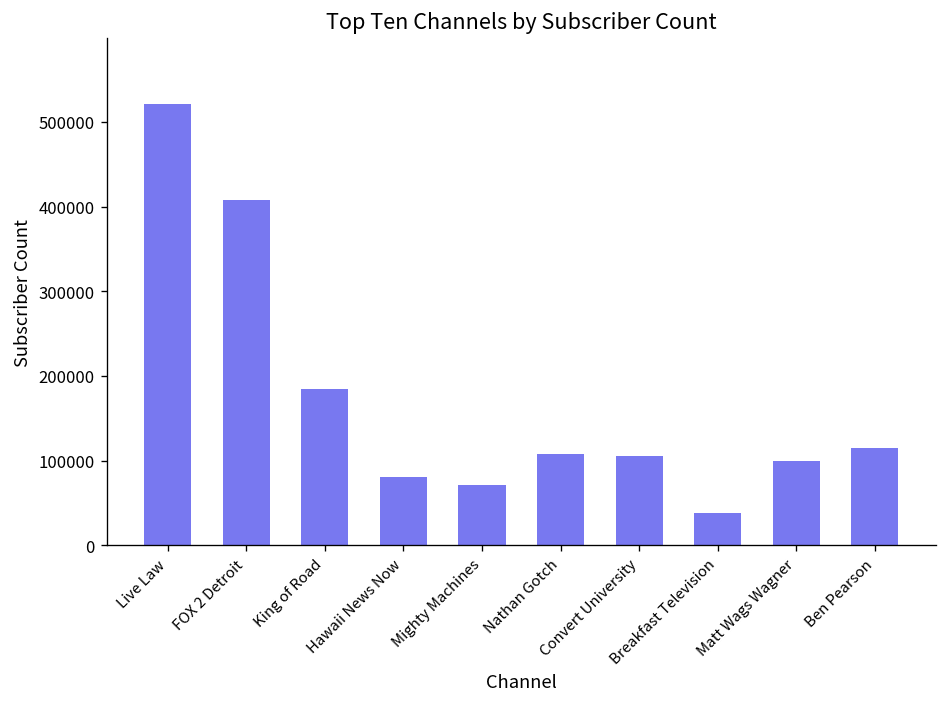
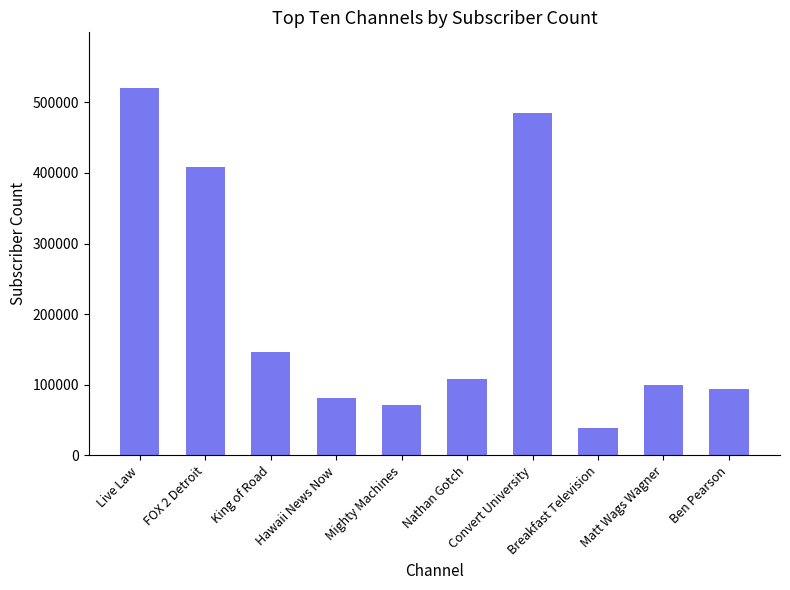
King of Road: 180000 -> 150000
Convert University: 110000 -> 490000
Ben Pearson: 120000 -> 90000
